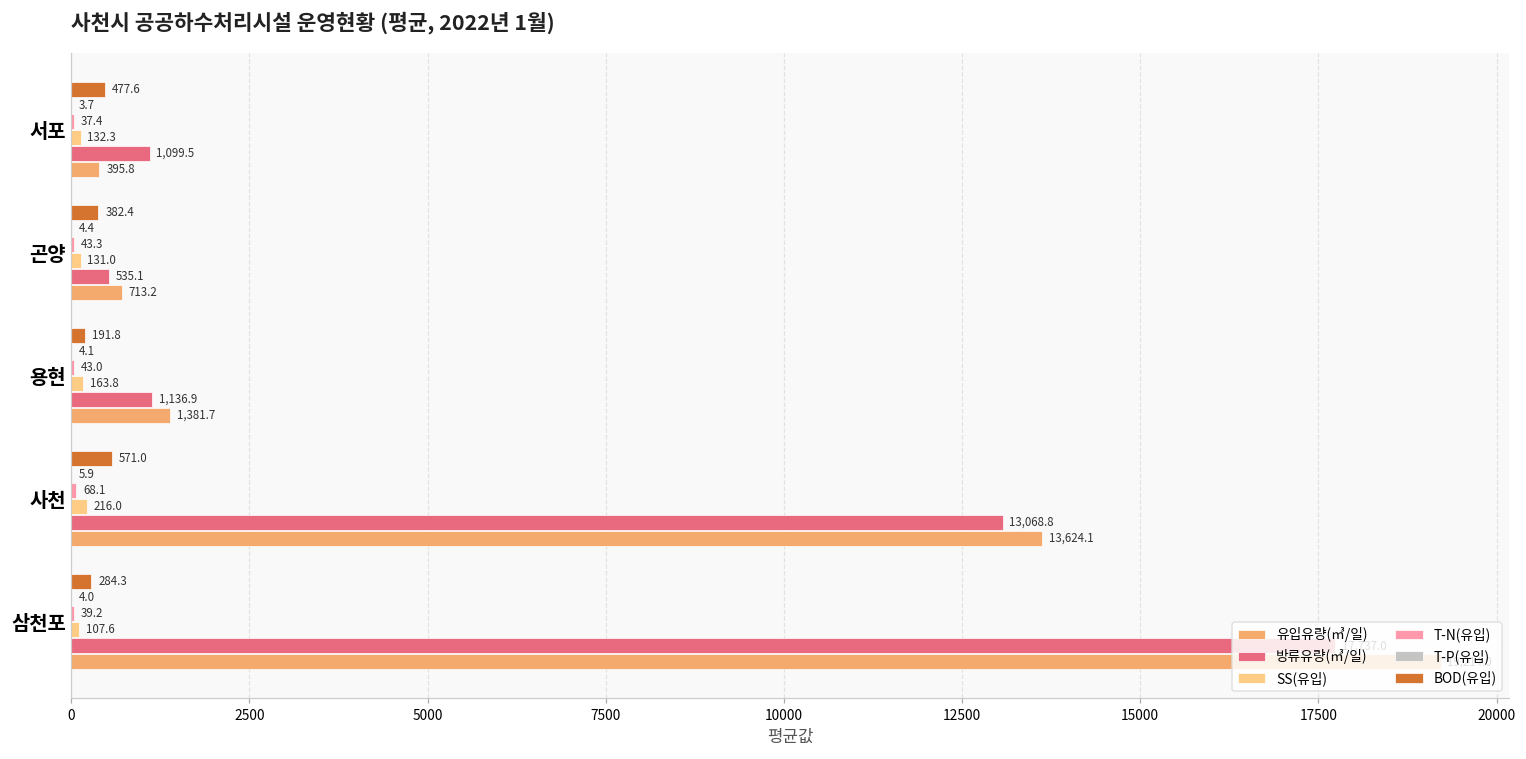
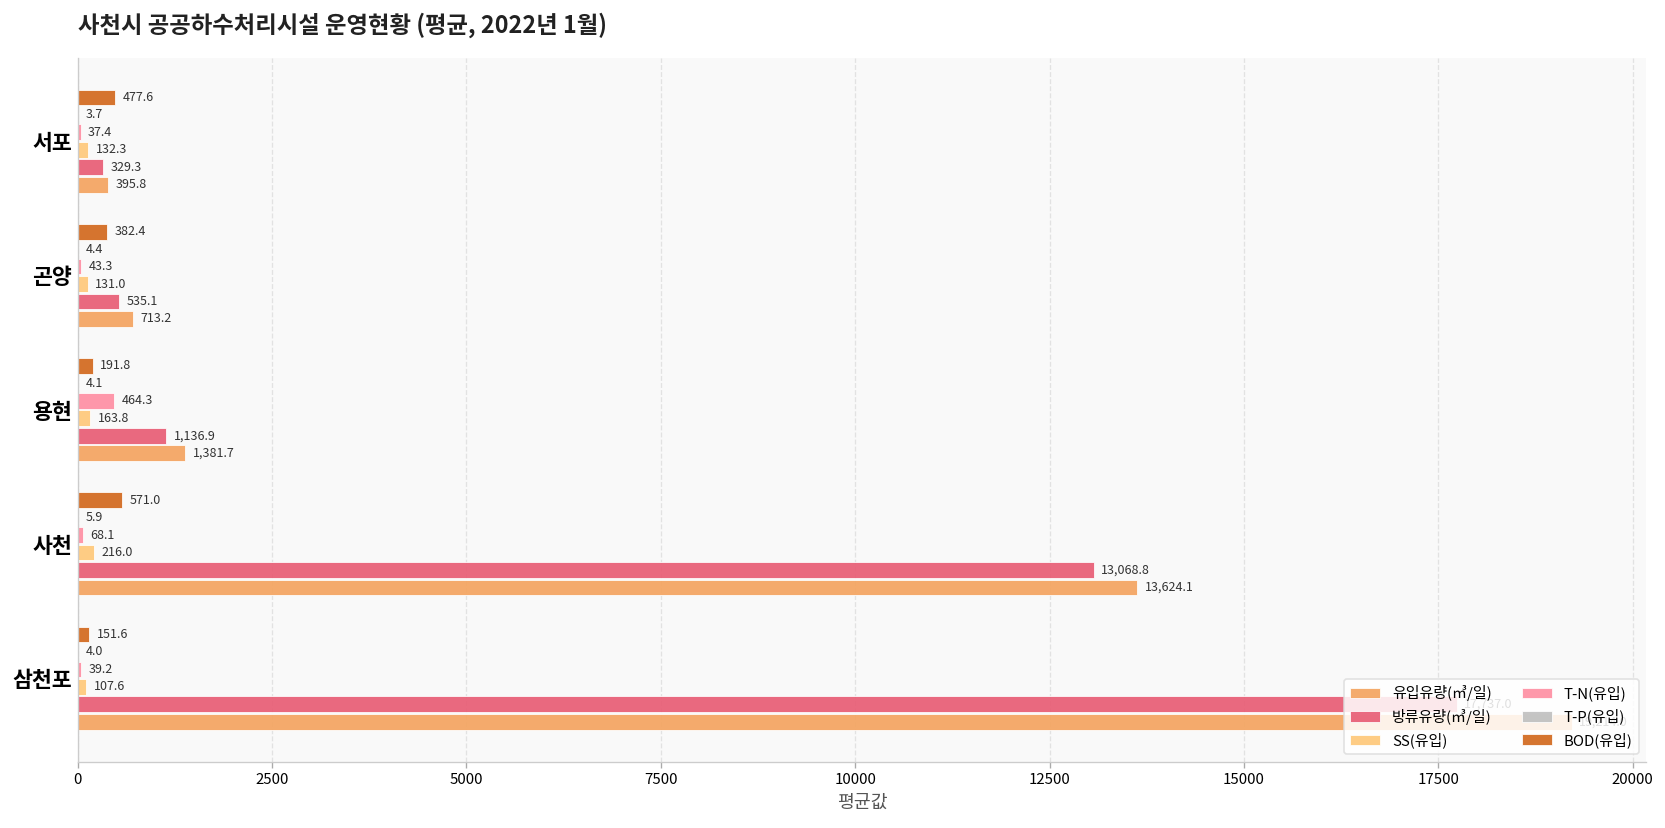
방류유량(㎥/일), 서포: 1,099.5 -> 329.3
T-N(유입), 용현: 43.0 -> 464.3
BOD(유입), 삼천포: 284.3 -> 151.6
